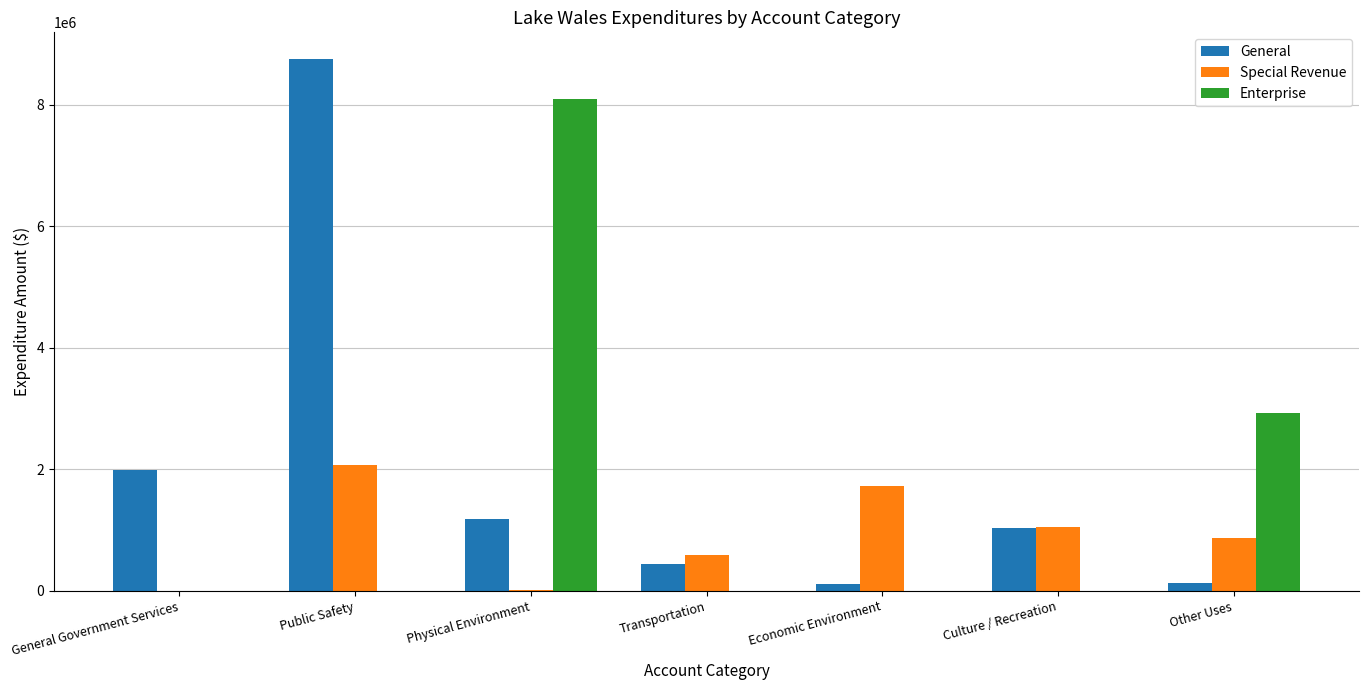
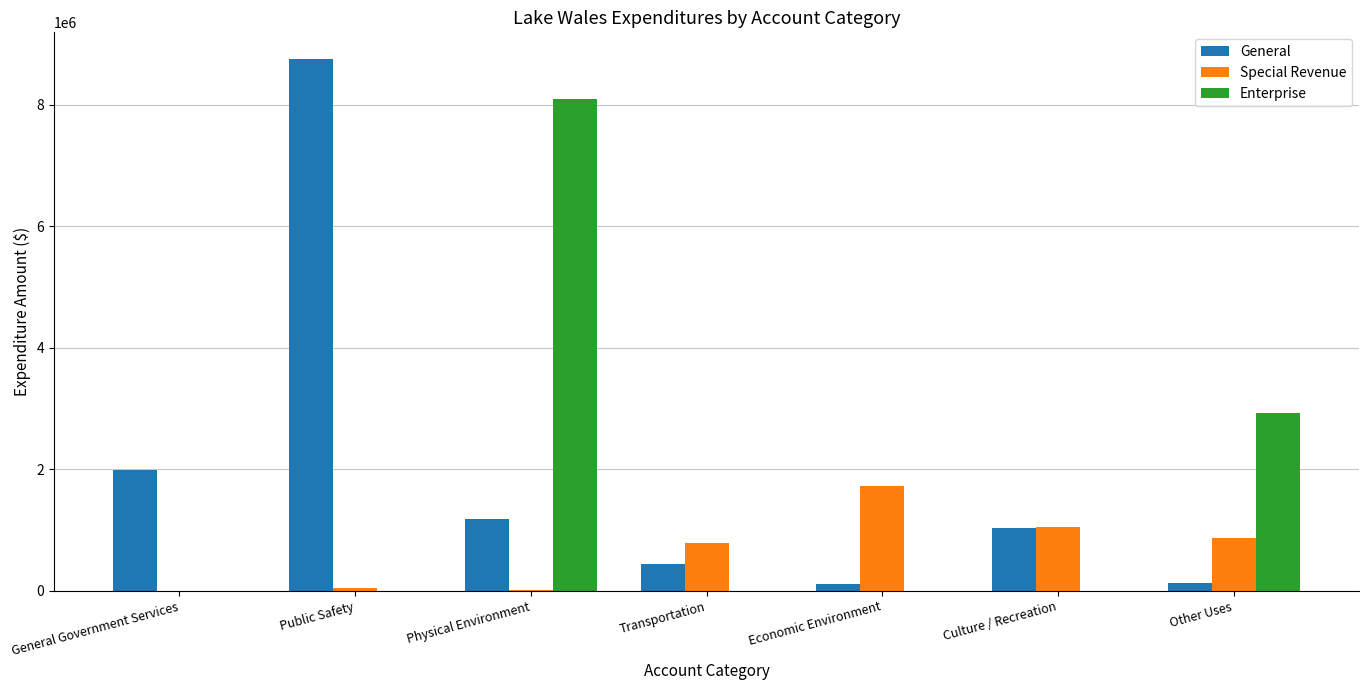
Special Revenue, Public Safety: 2100000 -> 0
Special Revenue, Transportation: 600000 -> 800000
